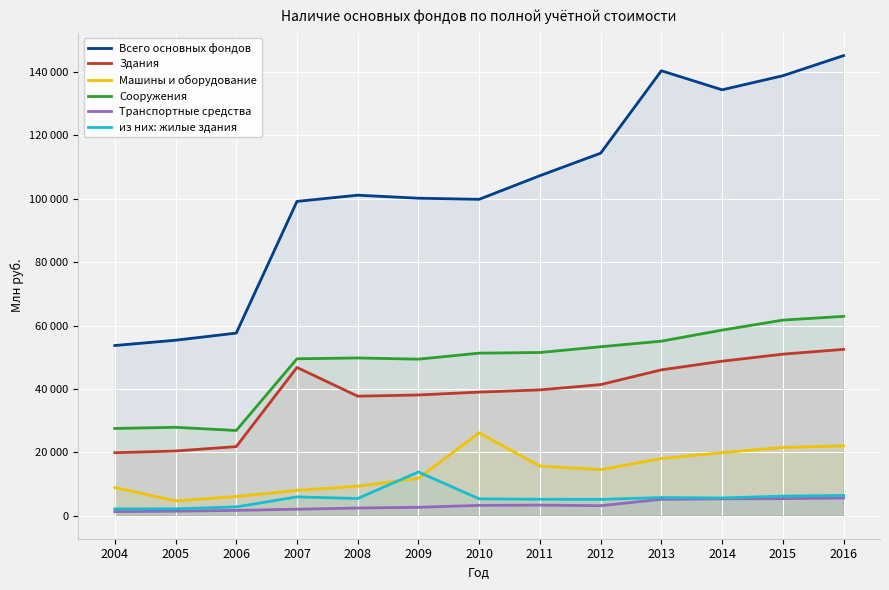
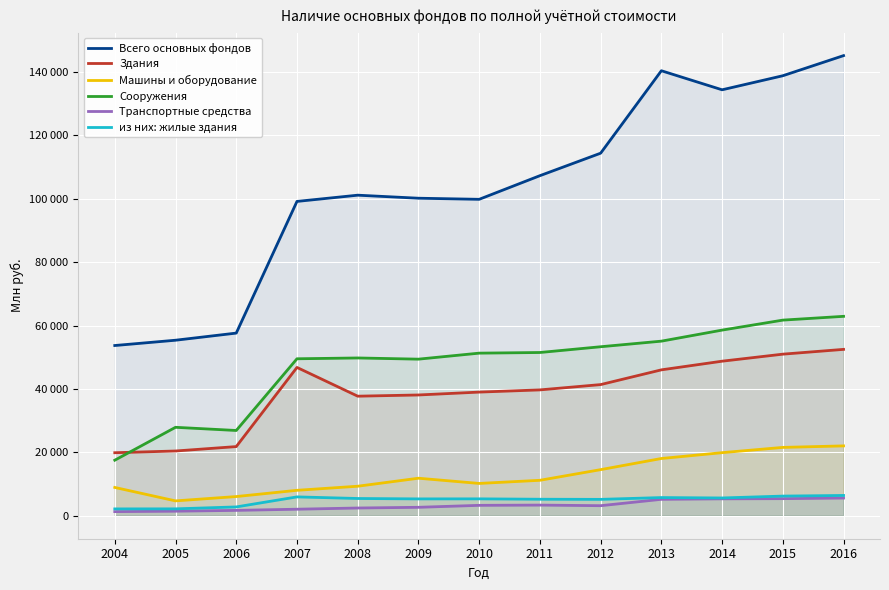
Сооружения, 2004: 28000 -> 18000
из них: жилые здания, 2009: 14000 -> 5000
Машины и оборудование, 2010: 26000 -> 10000
Машины и оборудование, 2011: 16000 -> 11000
